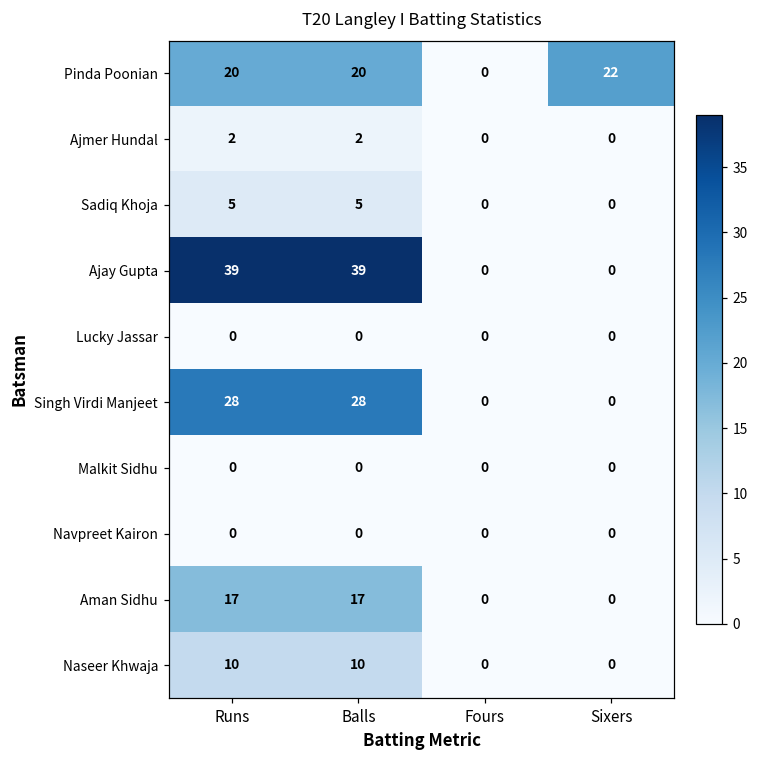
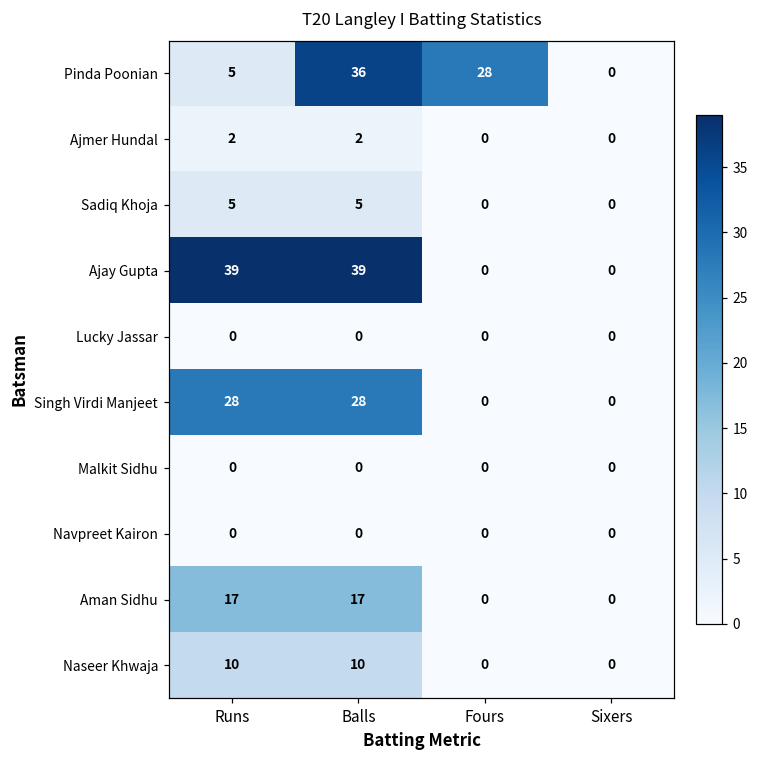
Pinda Poonian, Runs: 20 -> 5
Pinda Poonian, Balls: 20 -> 36
Pinda Poonian, Fours: 0 -> 28
Pinda Poonian, Sixers: 22 -> 0
